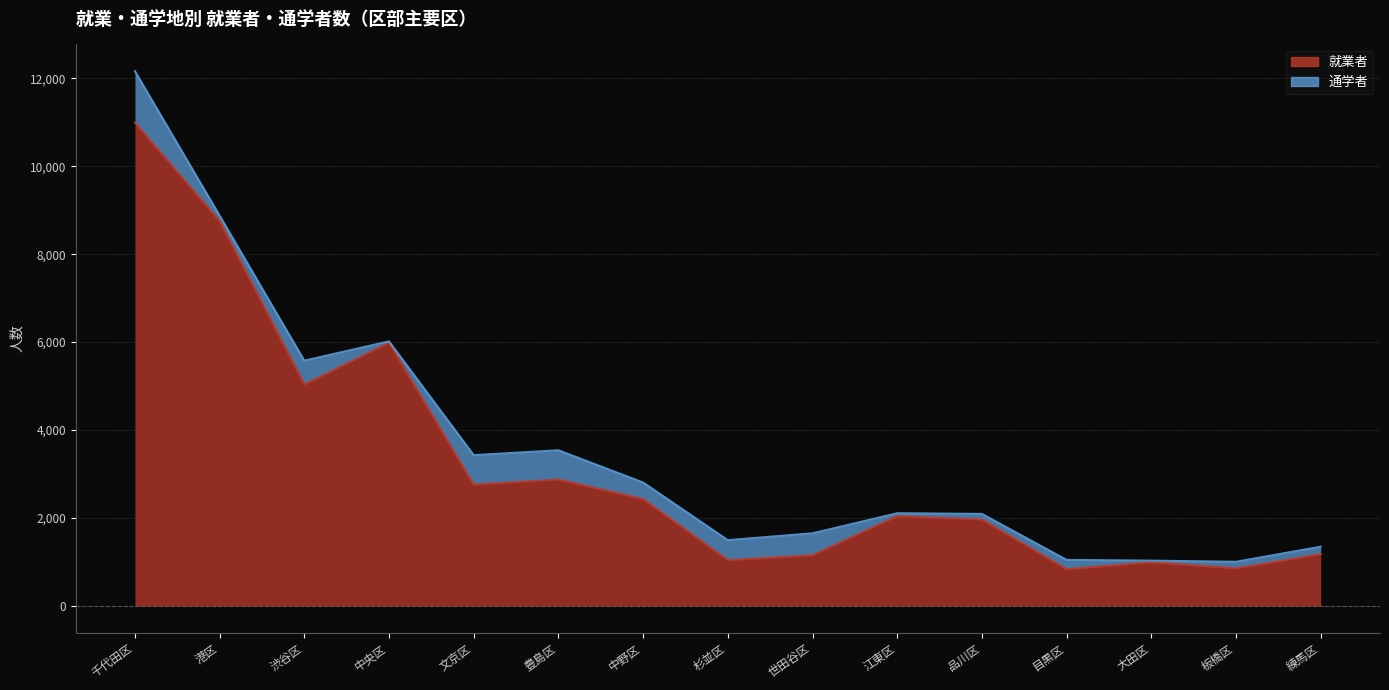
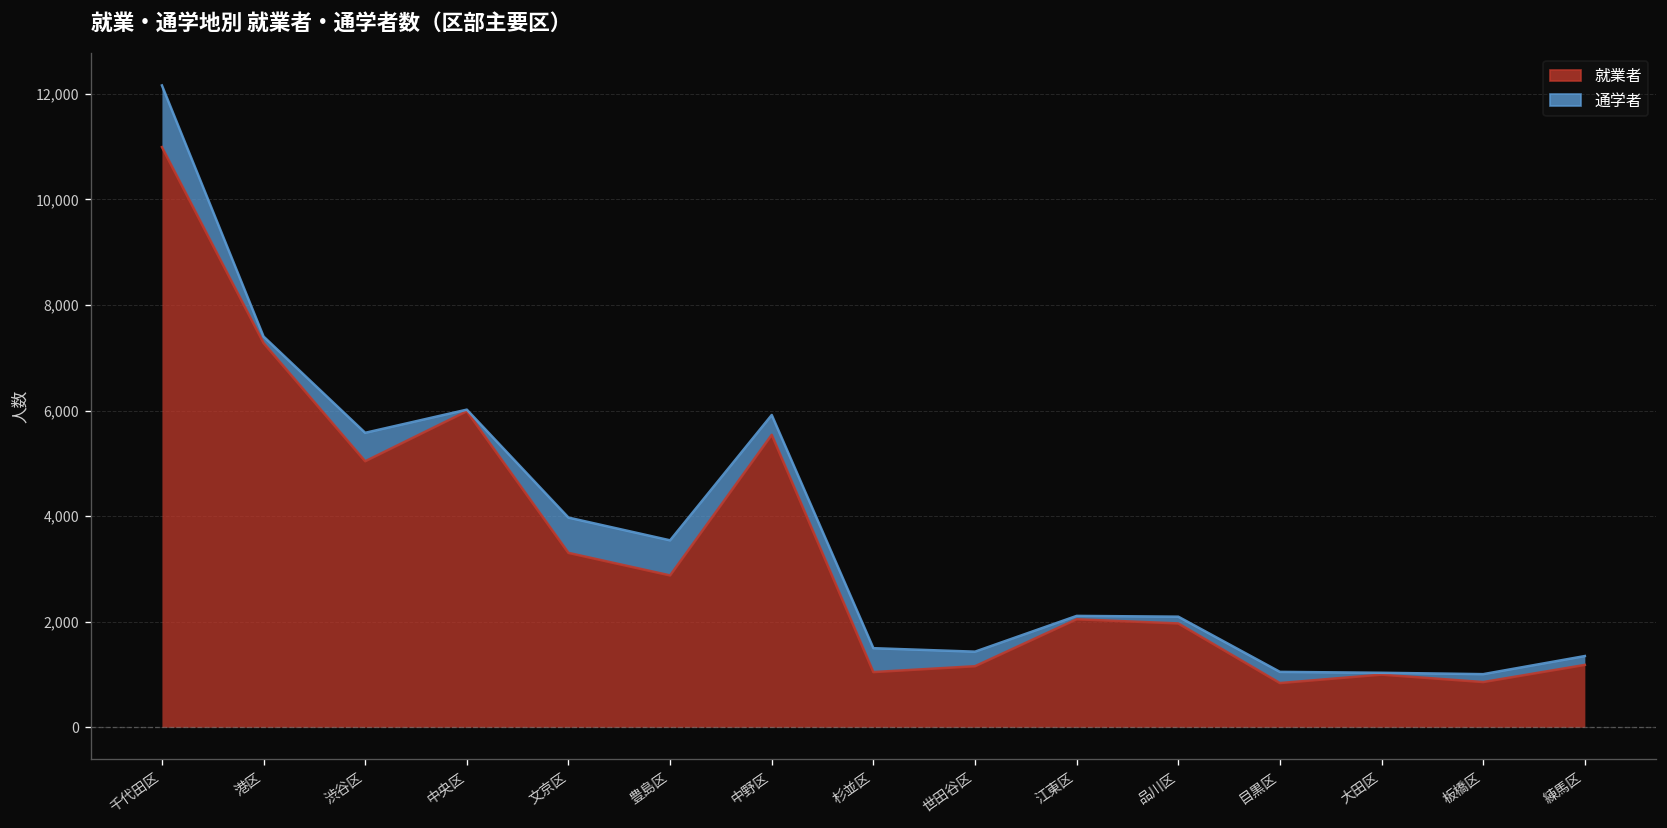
就業者, 港区: 8,800 -> 7,300
就業者, 文京区: 2,800 -> 3,300
就業者, 中野区: 2,400 -> 5,500
通学者, 世田谷区: 500 -> 300
